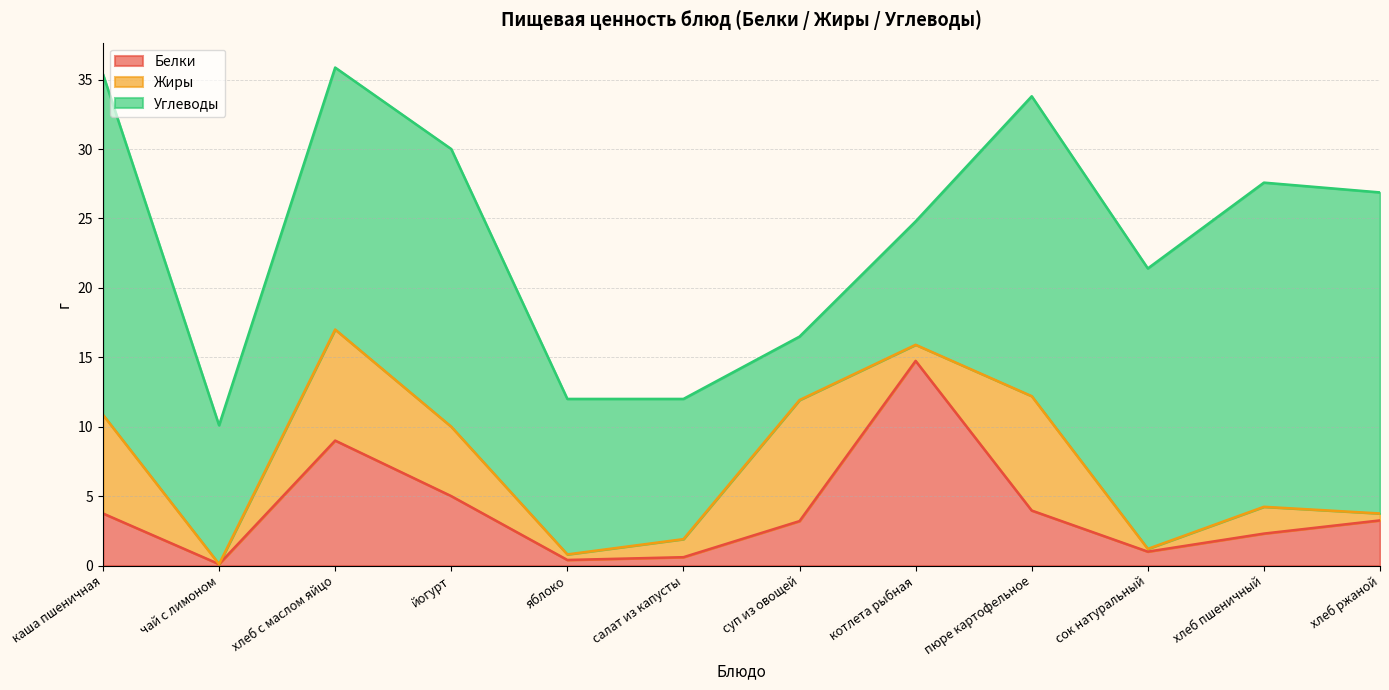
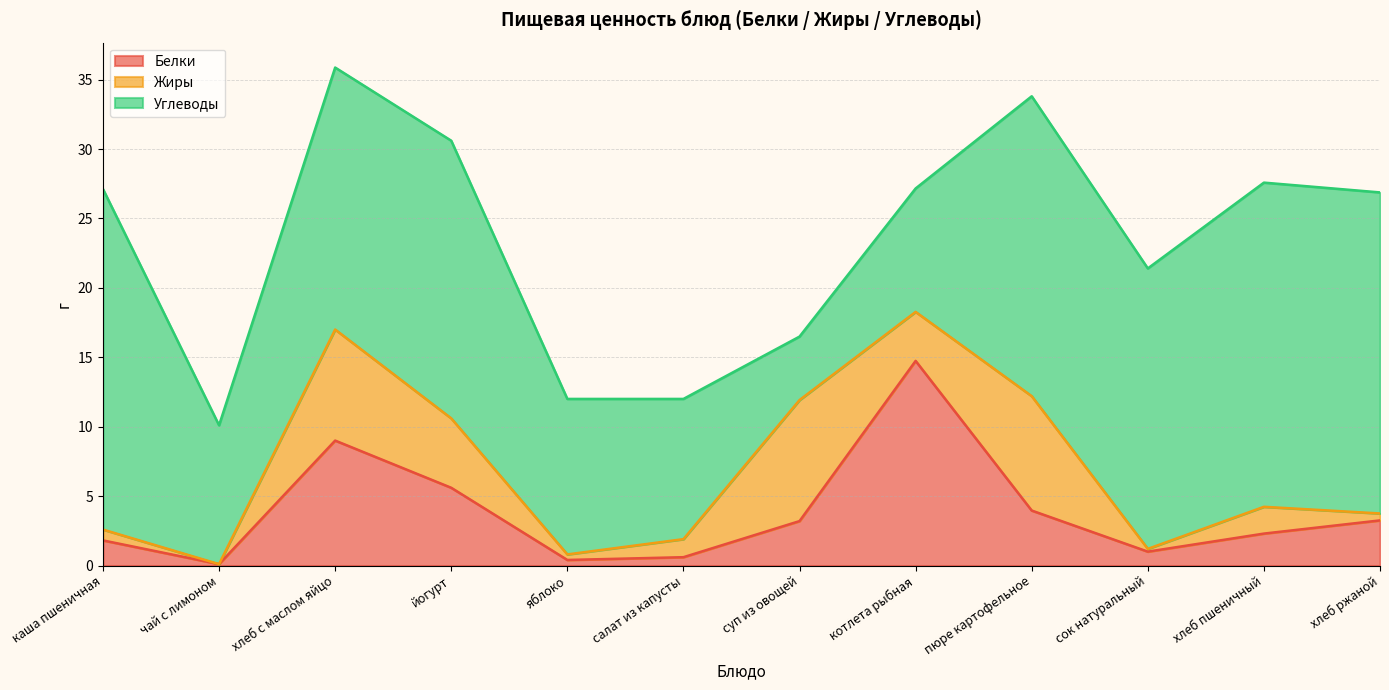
Белки, каша пшеничная: 3.8 -> 1.8
Жиры, каша пшеничная: 7.1 -> 0.8
Белки, йогурт: 5.0 -> 5.6
Жиры, котлета рыбная: 1.2 -> 3.5
